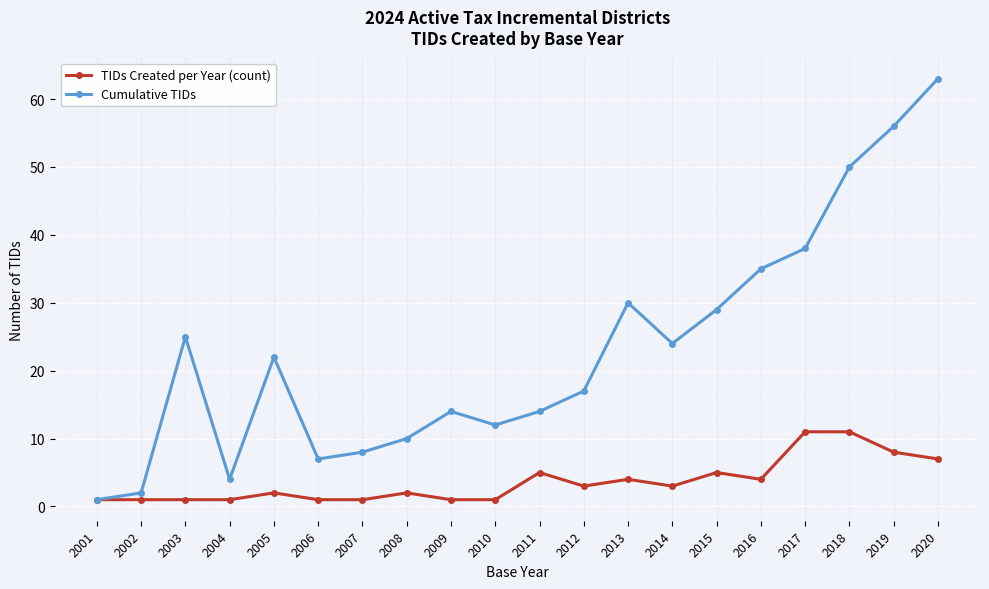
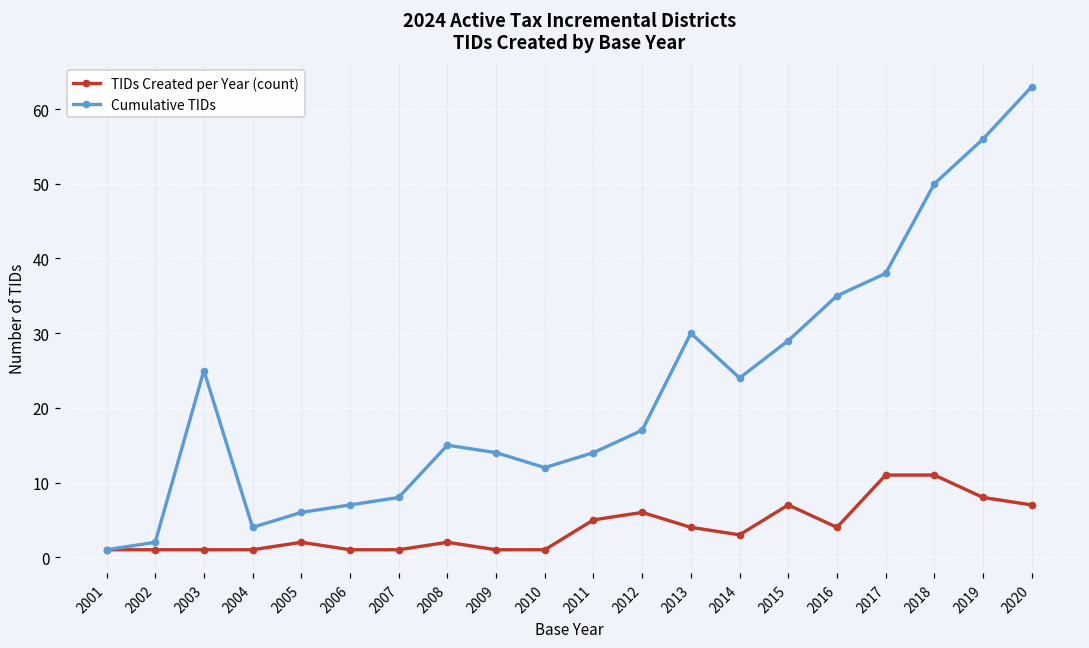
Cumulative TIDs, 2005: 22 -> 6
Cumulative TIDs, 2008: 10 -> 15
TIDs Created per Year (count), 2012: 3 -> 6
TIDs Created per Year (count), 2015: 5 -> 7
